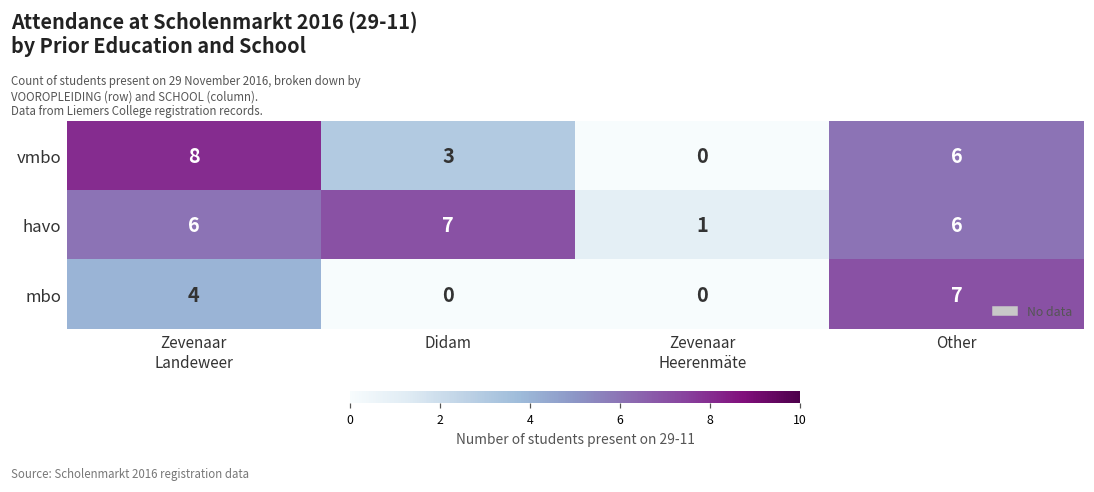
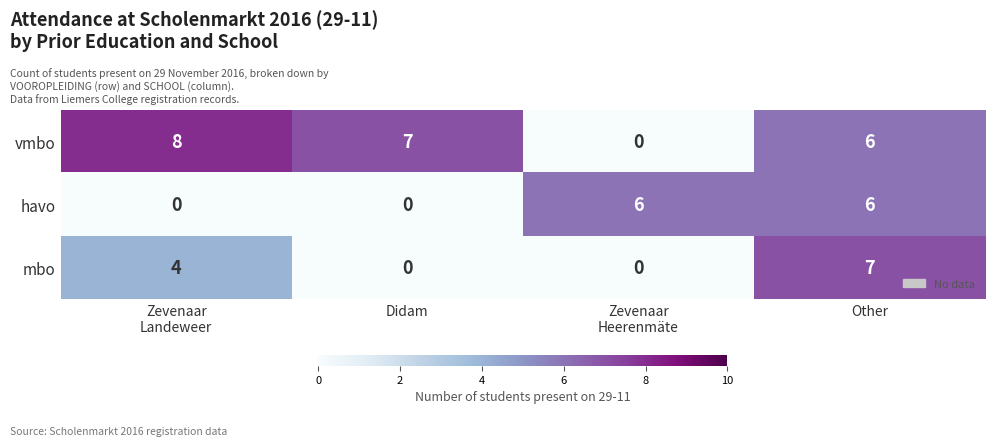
vmbo, Didam: 3 -> 7
havo, Zevenaar Landeweer: 6 -> 0
havo, Didam: 7 -> 0
havo, Zevenaar Heerenmäte: 1 -> 6
